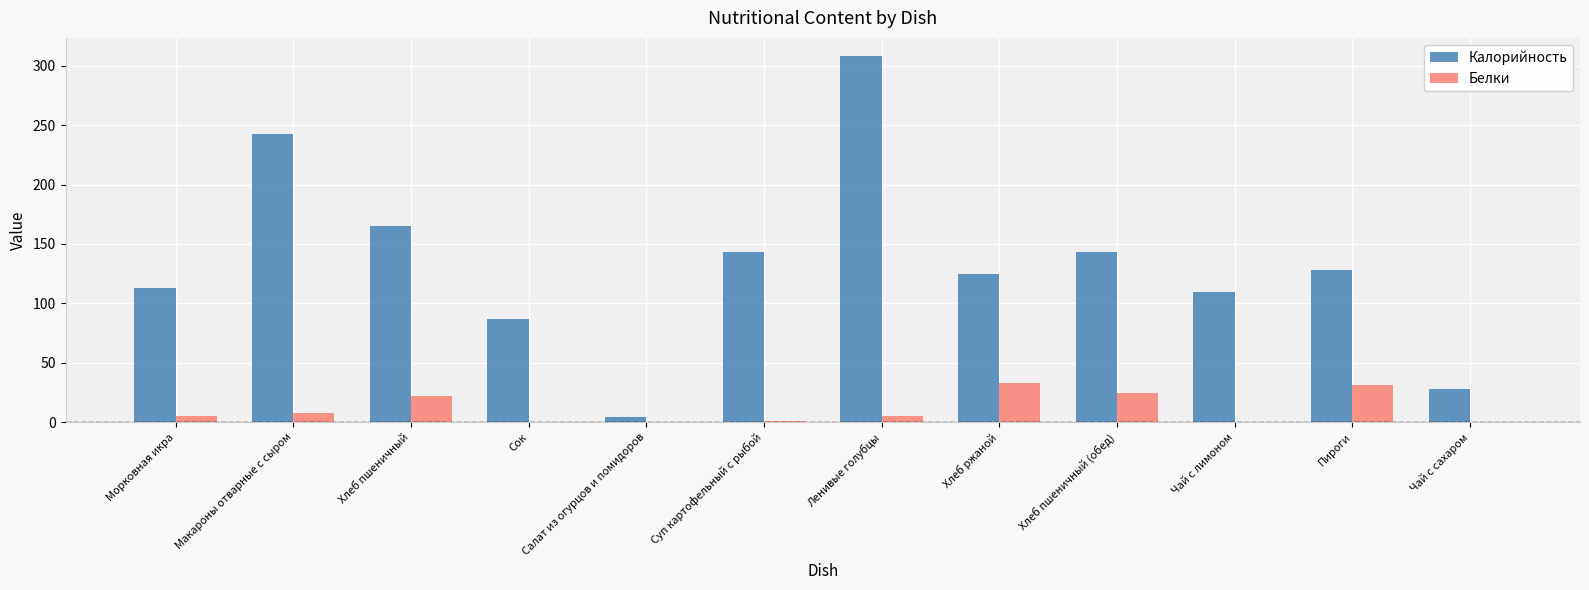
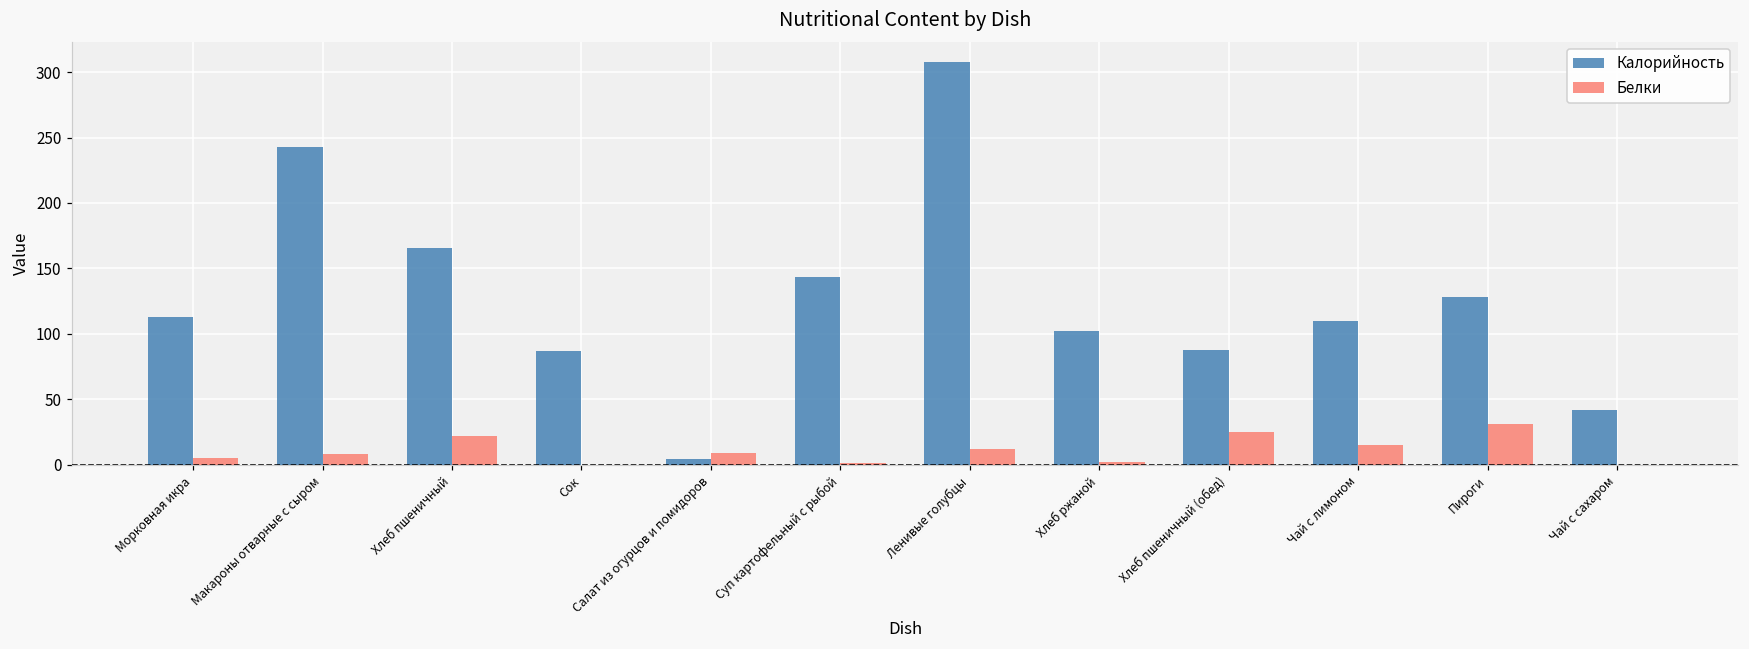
Белки, Салат из огурцов и помидоров: 0 -> 9
Белки, Ленивые голубцы: 5 -> 12
Калорийность, Хлеб ржаной: 125 -> 102
Белки, Хлеб ржаной: 33 -> 2
Калорийность, Хлеб пшеничный (обед): 143 -> 88
Белки, Чай с лимоном: 0 -> 15
Калорийность, Чай с сахаром: 28 -> 42
